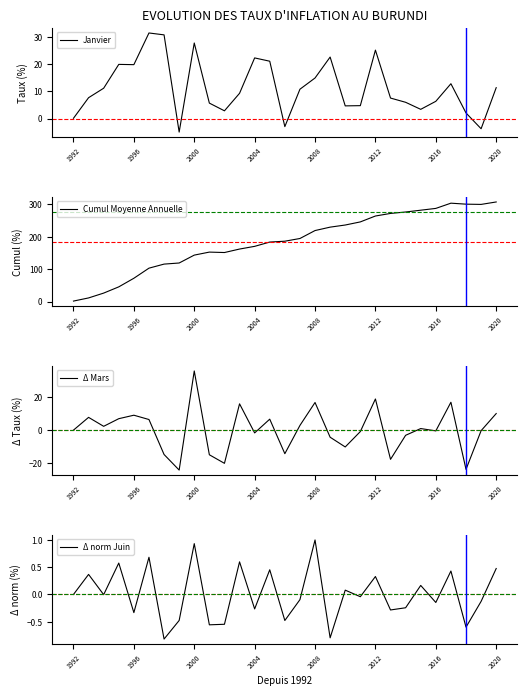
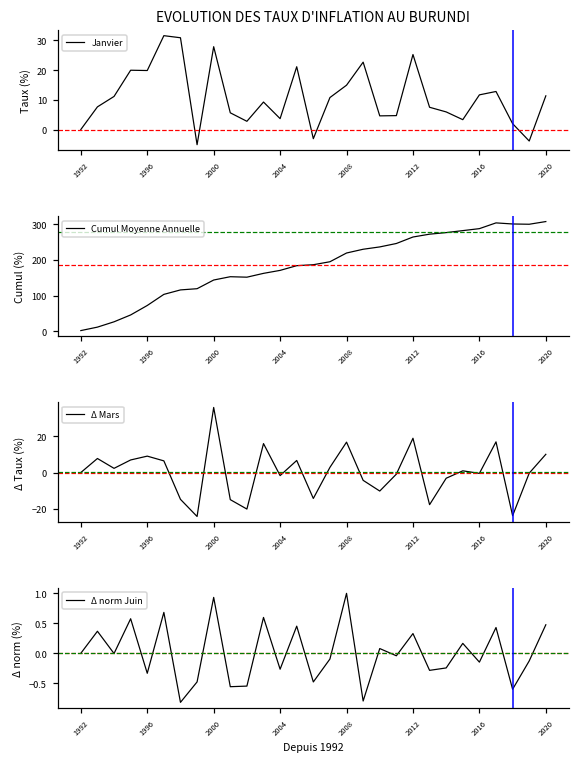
EVOLUTION DES TAUX D'INFLATION AU BURUNDI, 2004: 22 -> 4
EVOLUTION DES TAUX D'INFLATION AU BURUNDI, 2016: 6 -> 12
